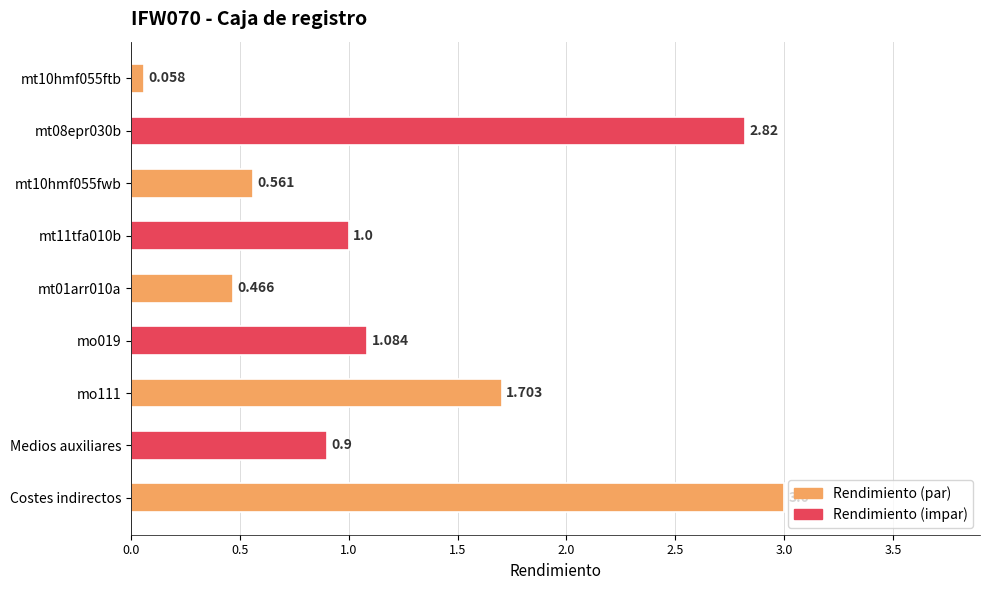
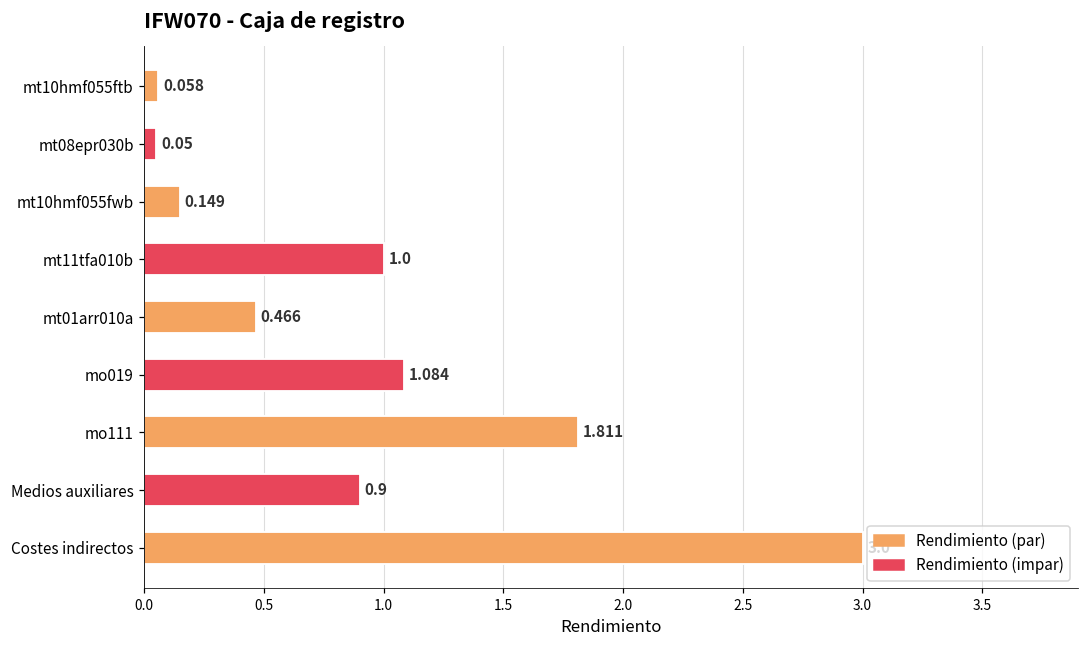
mt08epr030b: 2.82 -> 0.05
mt10hmf055fwb: 0.561 -> 0.149
mo111: 1.703 -> 1.811
